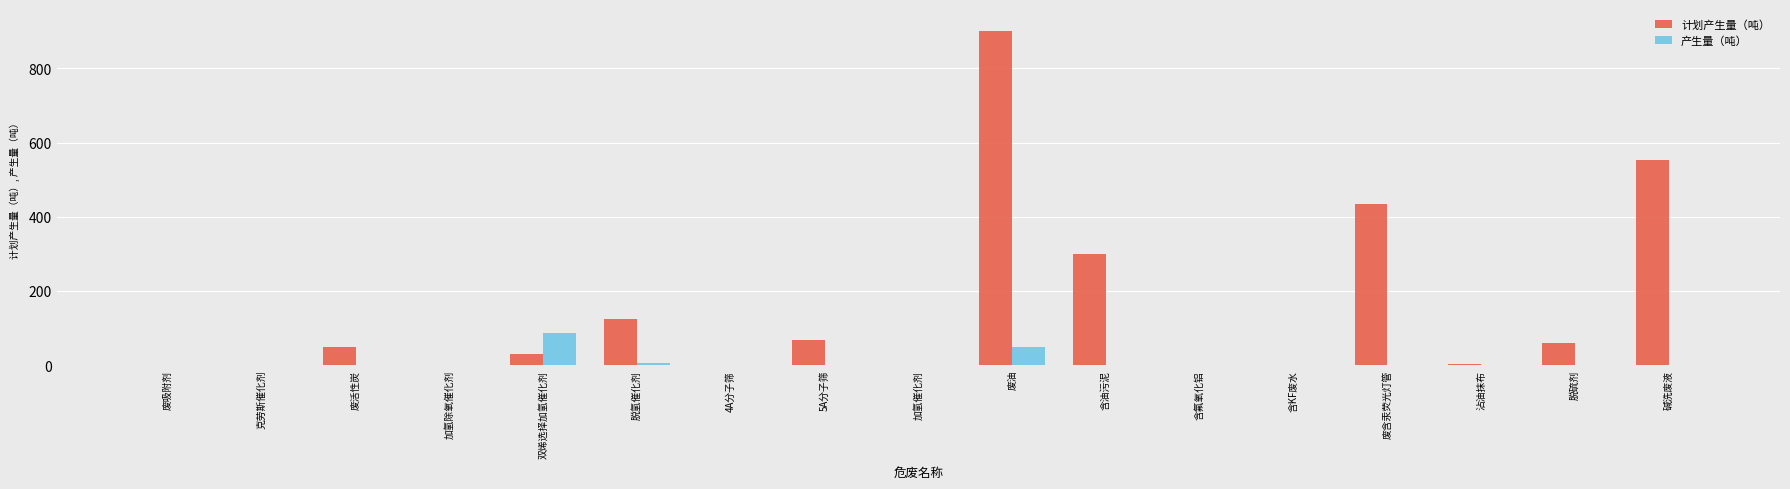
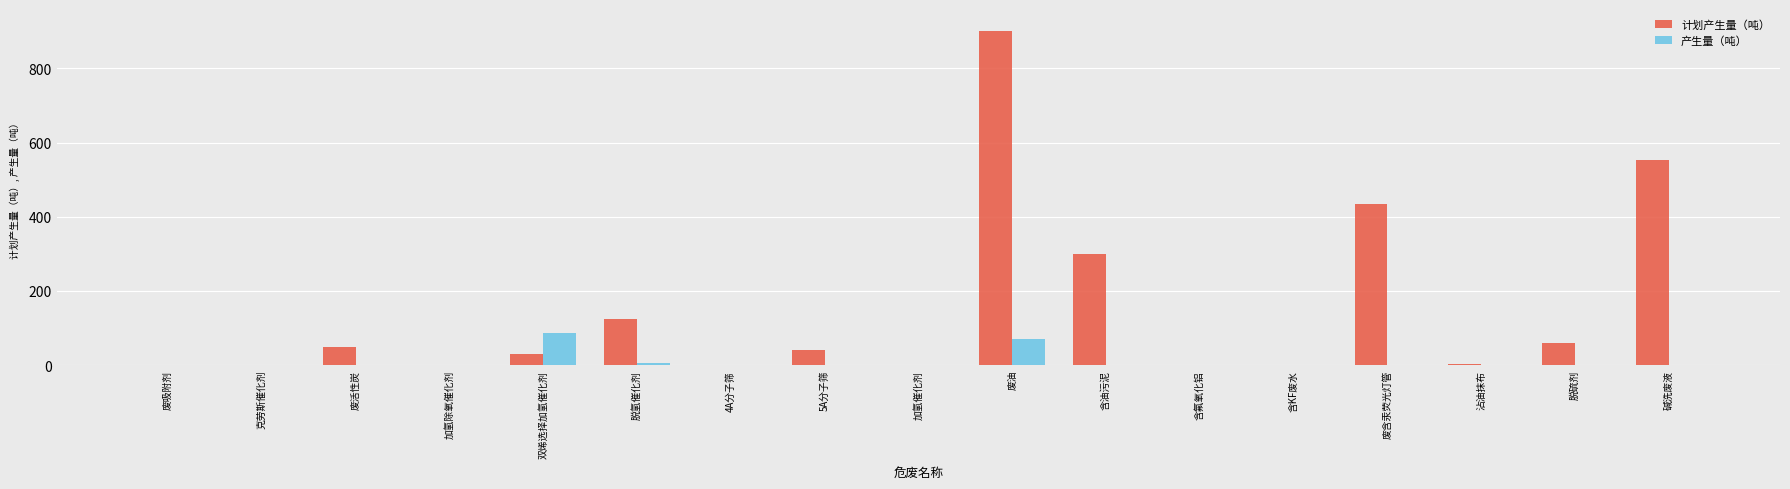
计划产生量（吨）, 5A分子筛: 70 -> 40
产生量（吨）, 废油: 50 -> 70
